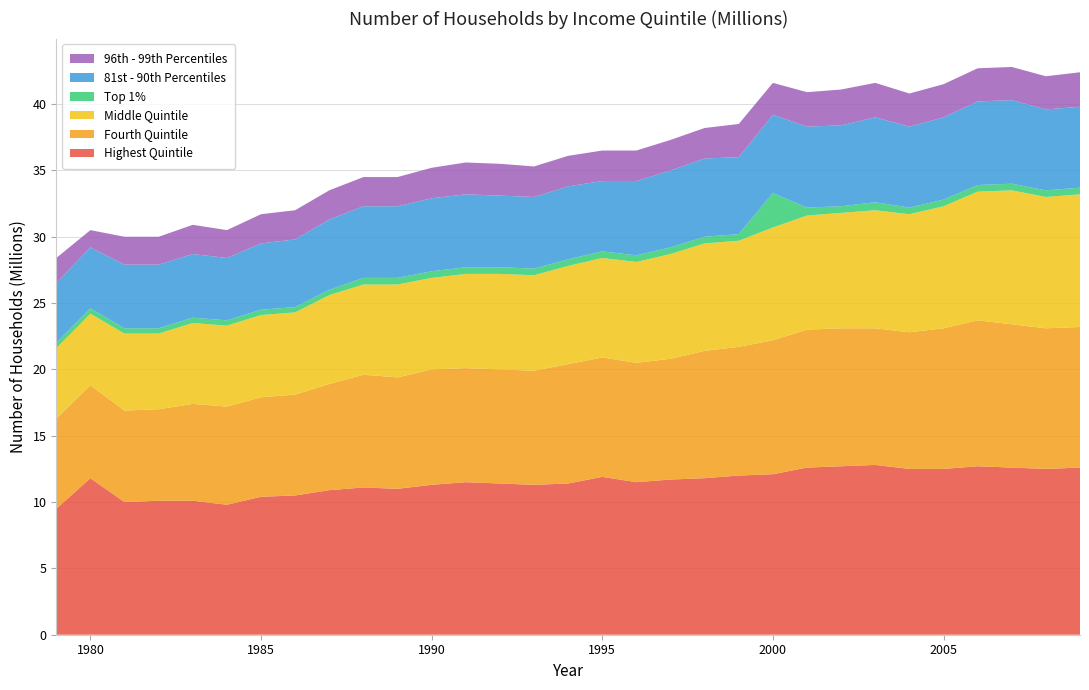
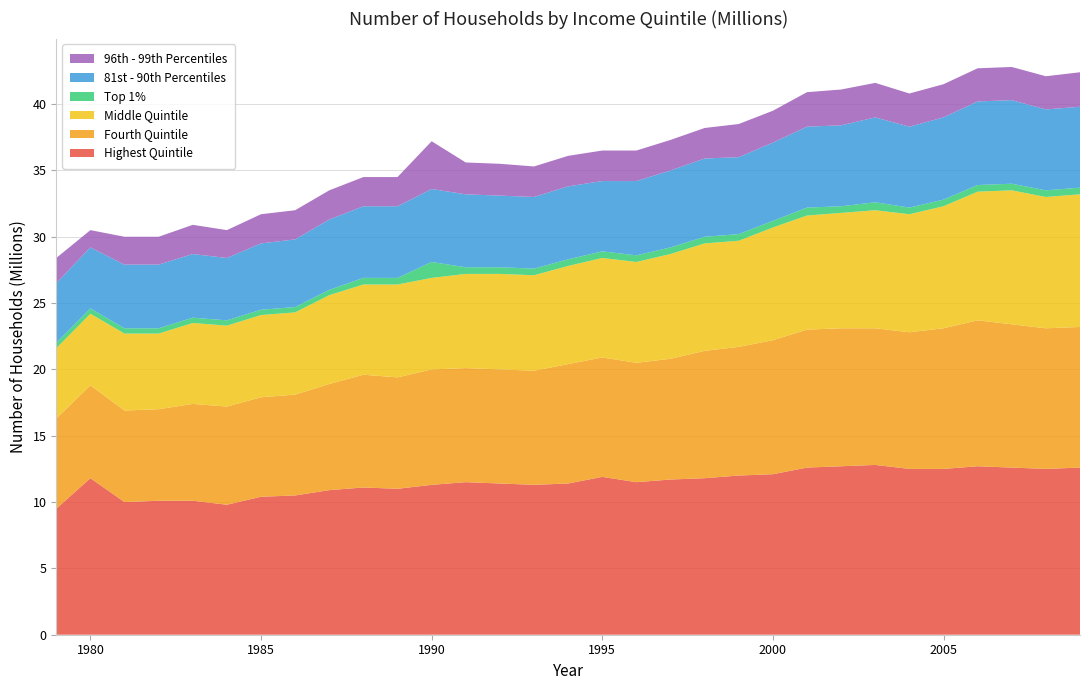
Top 1%, 1990: 0.5 -> 1.2
96th - 99th Percentiles, 1990: 2.3 -> 3.6
Top 1%, 2000: 2.6 -> 0.5
